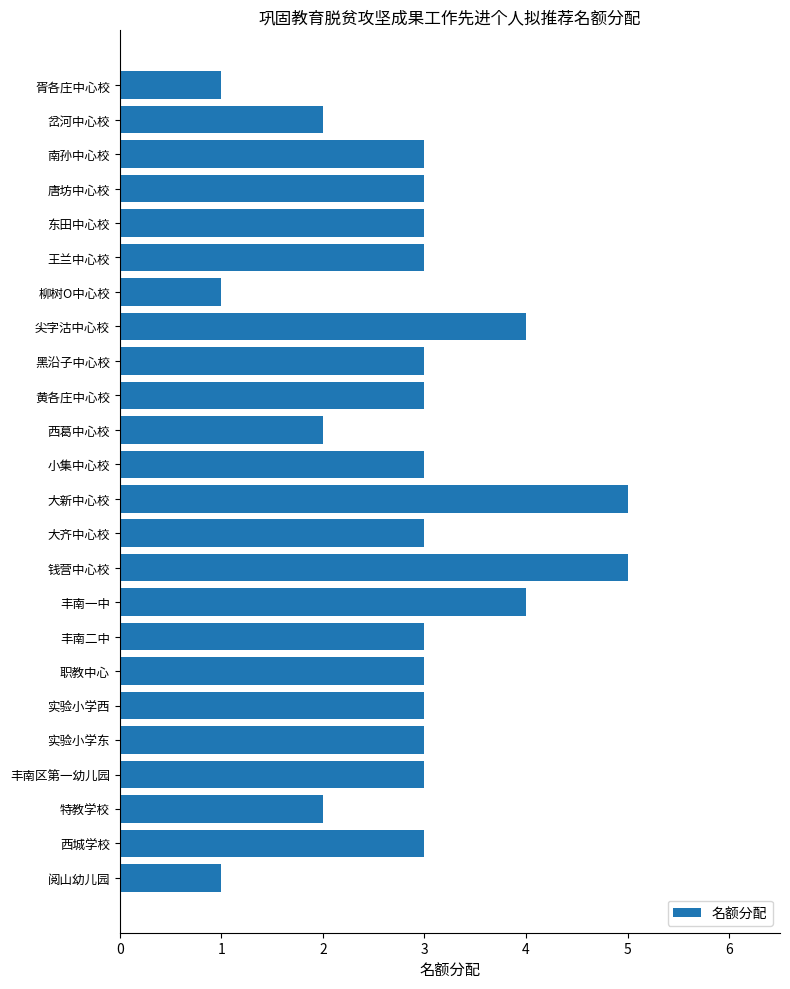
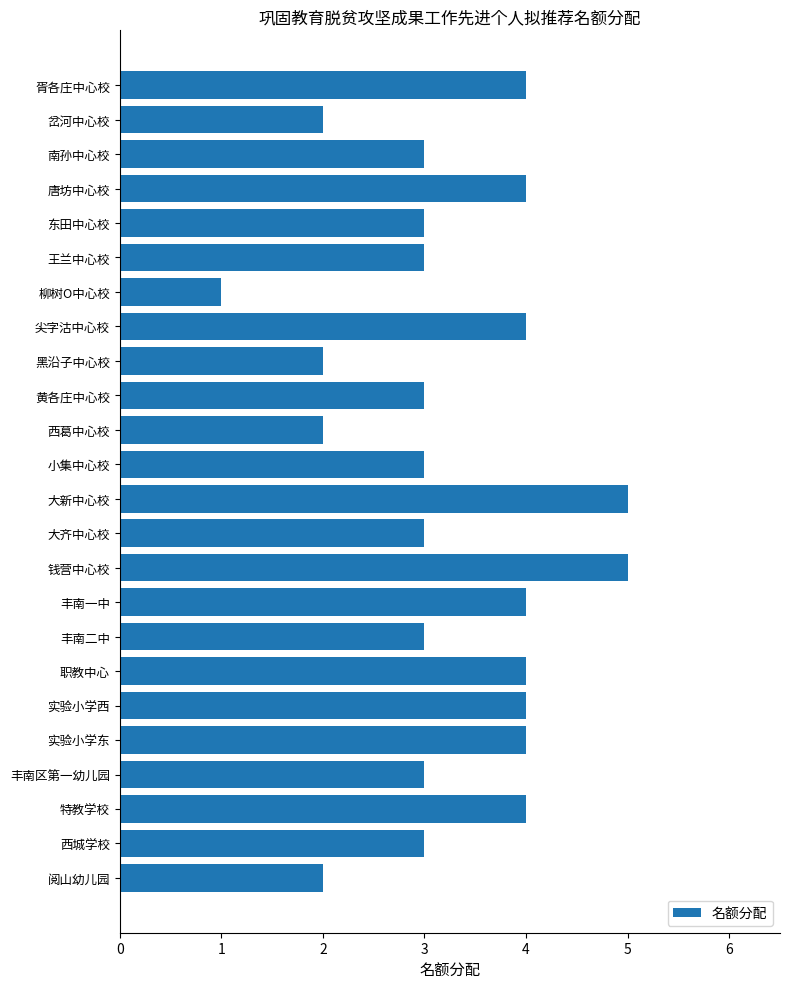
胥各庄中心校: 1 -> 4
唐坊中心校: 3 -> 4
黑沿子中心校: 3 -> 2
职教中心: 3 -> 4
实验小学西: 3 -> 4
实验小学东: 3 -> 4
特教学校: 2 -> 4
阅山幼儿园: 1 -> 2
